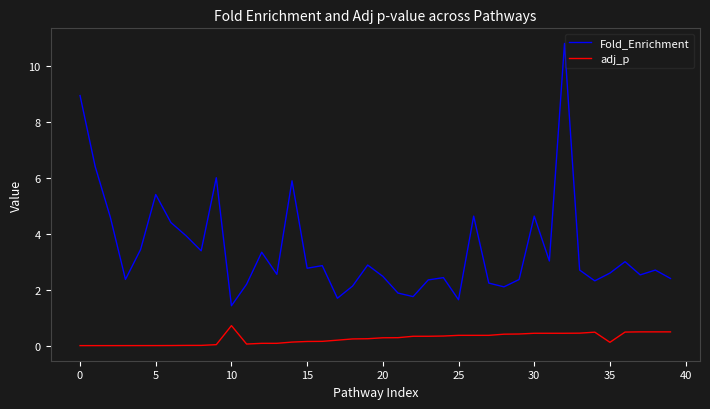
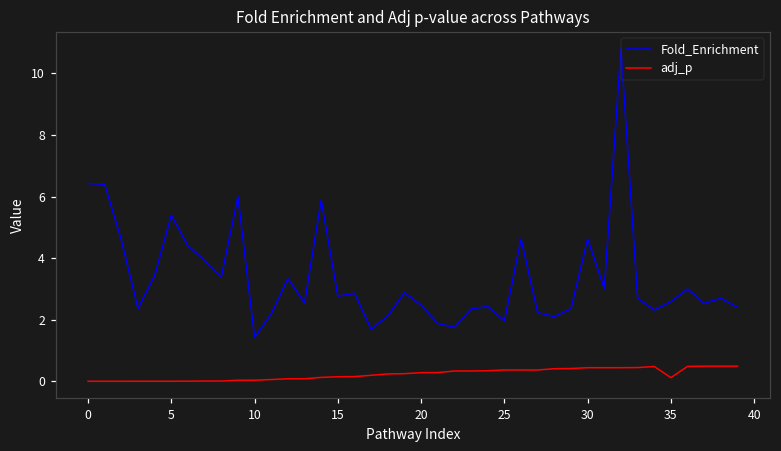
Fold_Enrichment, 0: 8.9 -> 6.4
adj_p, 10: 0.7 -> 0.0
Fold_Enrichment, 25: 1.6 -> 2.0
